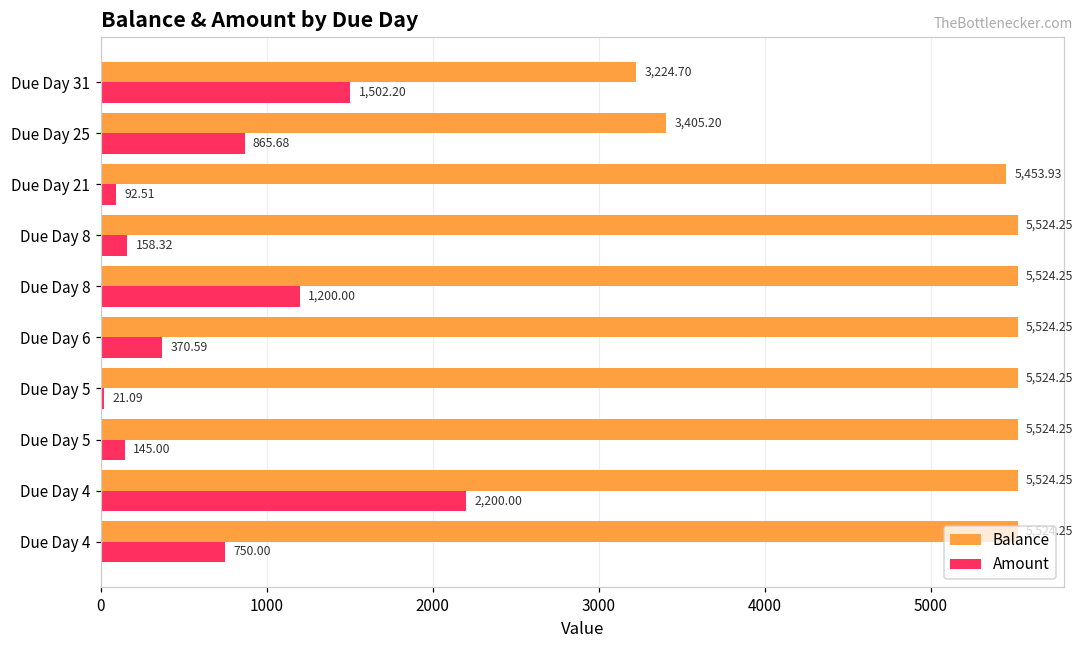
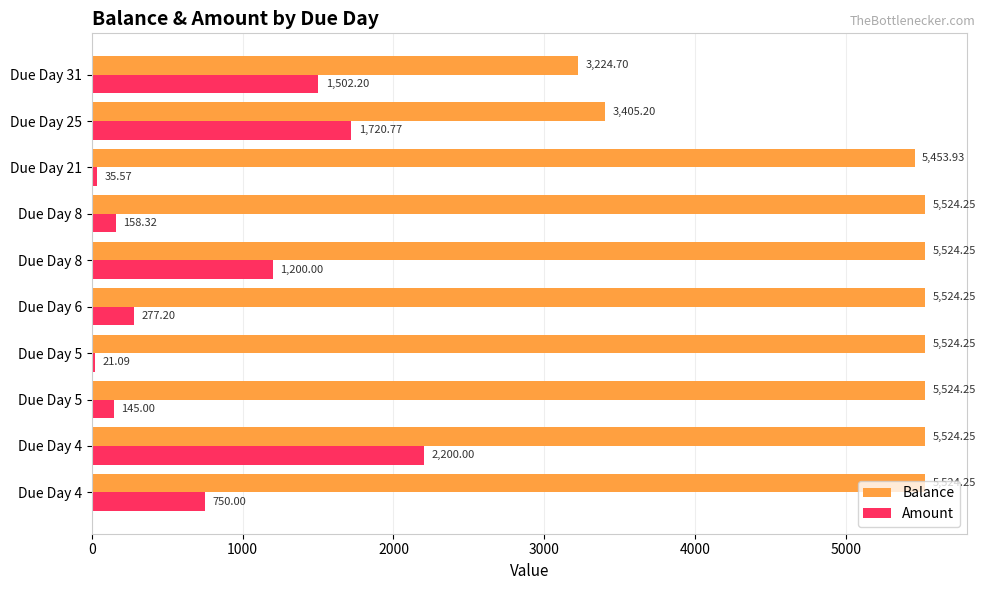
Amount, Due Day 25: 865.68 -> 1,720.77
Amount, Due Day 21: 92.51 -> 35.57
Amount, Due Day 6: 370.59 -> 277.20
